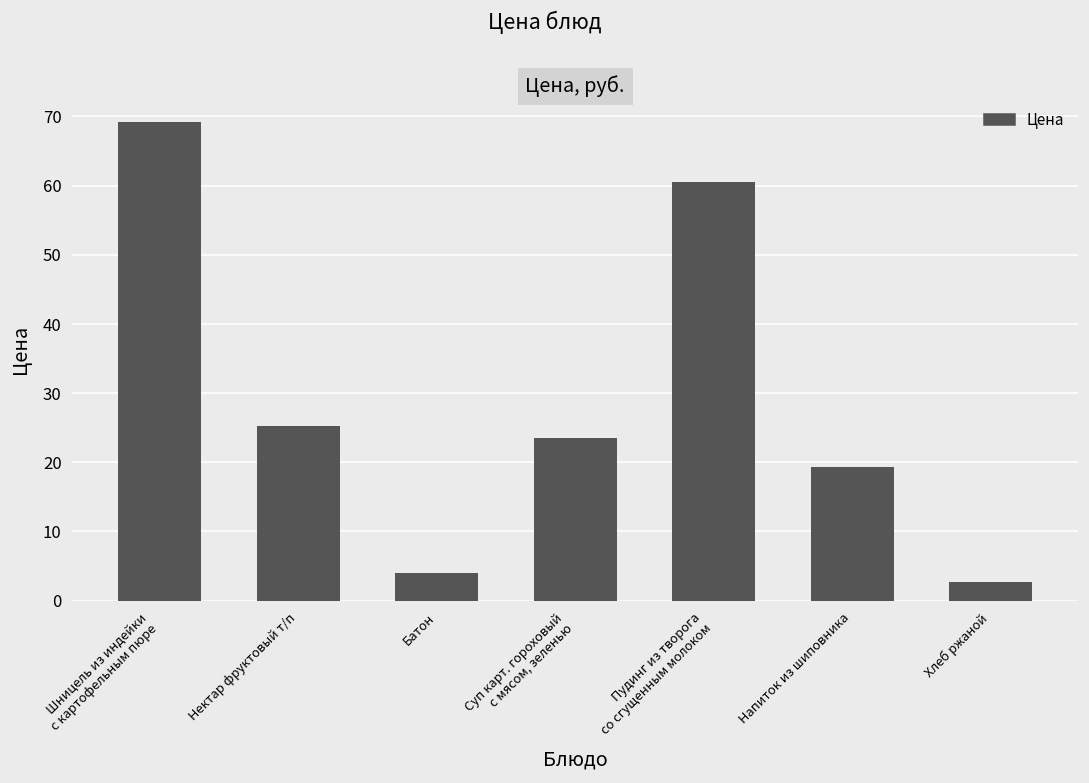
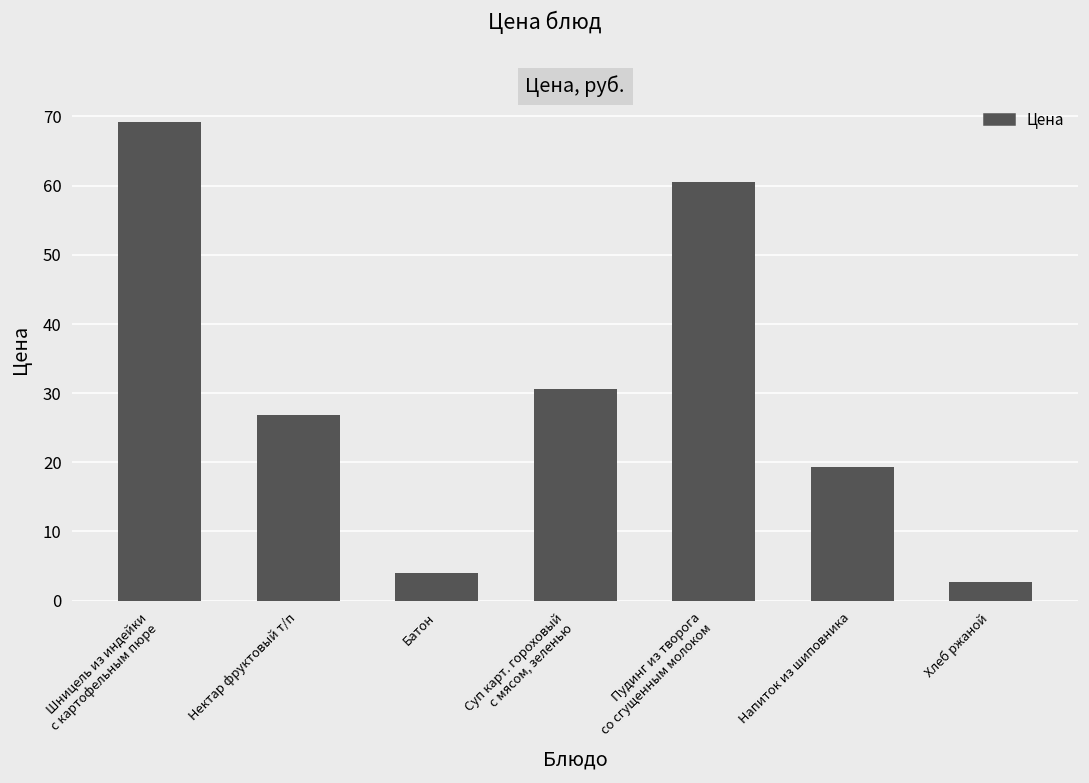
Нектар фруктовый т/п: 25 -> 27
Суп карт. гороховый с мясом, зеленью: 24 -> 31
